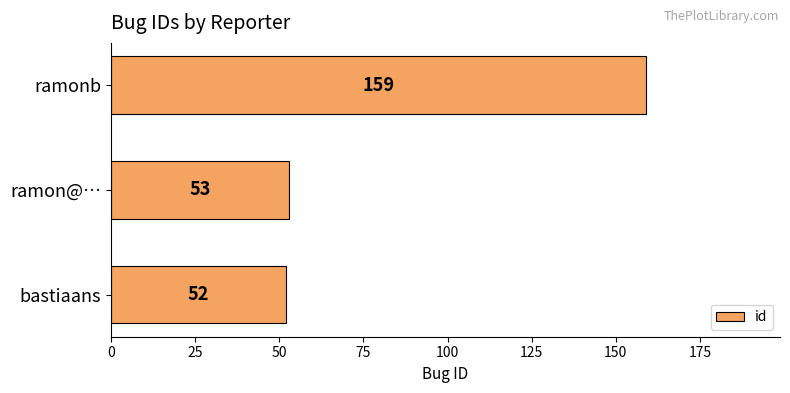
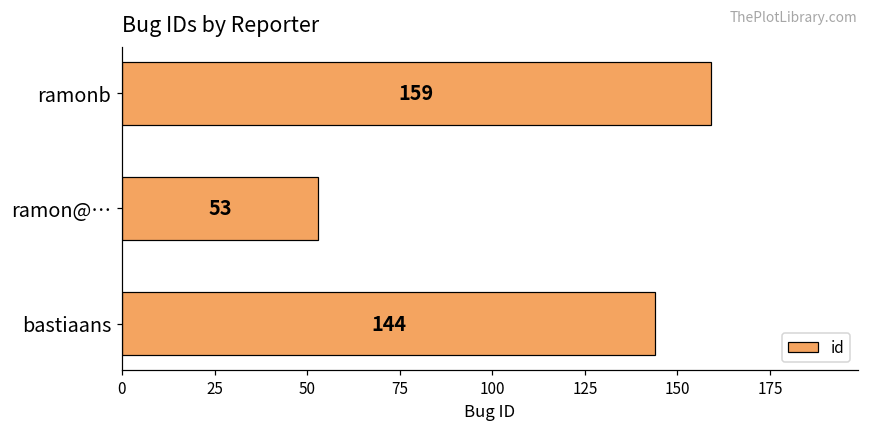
bastiaans: 52 -> 144
